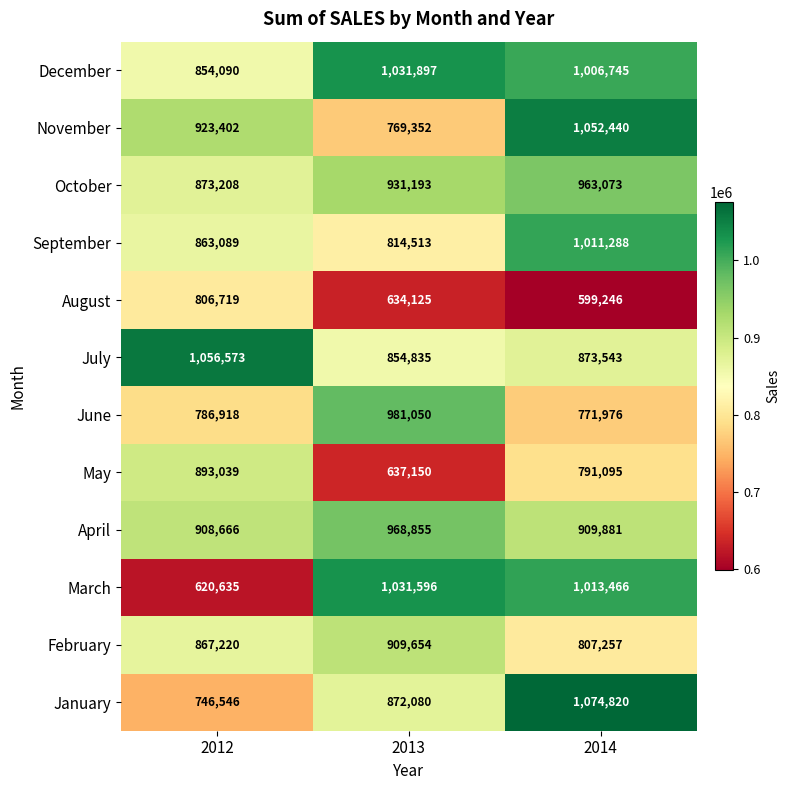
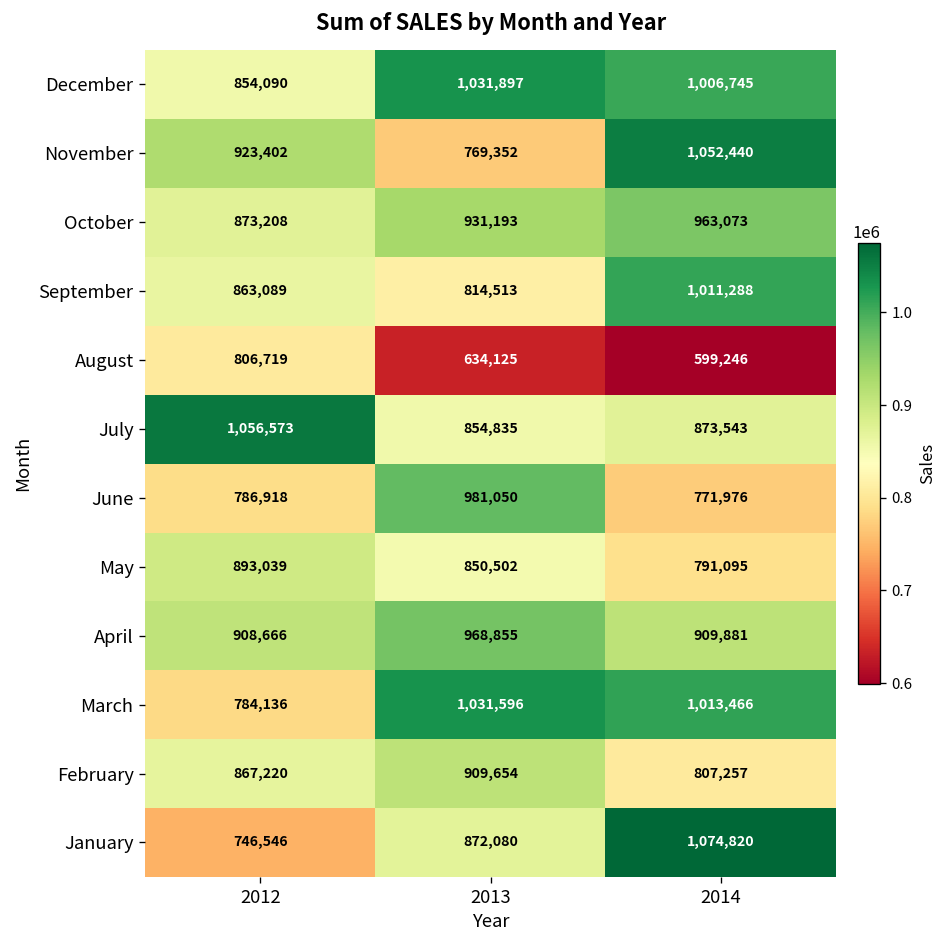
May, 2013: 637,150 -> 850,502
March, 2012: 620,635 -> 784,136
